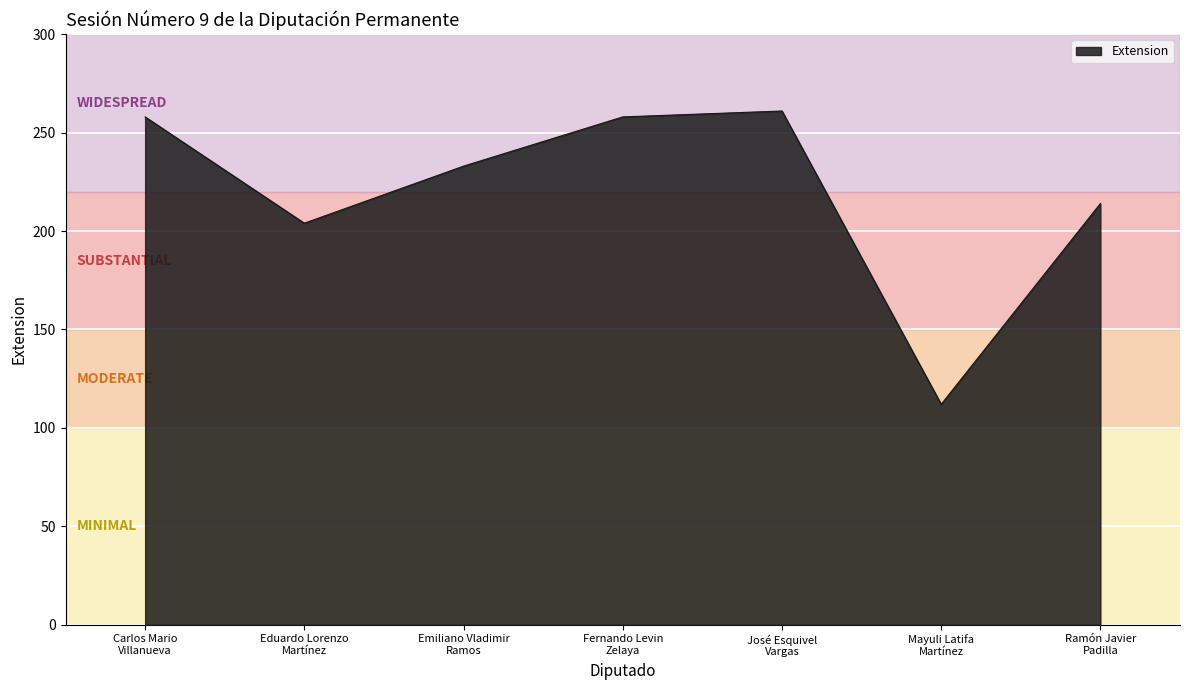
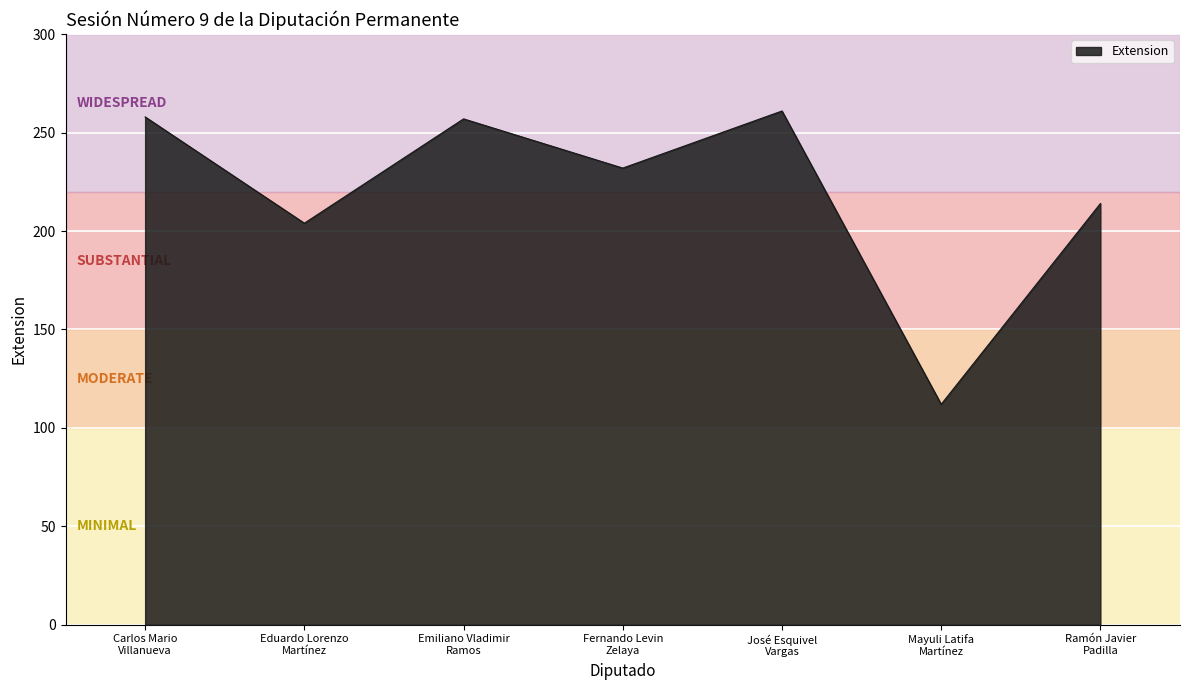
Emiliano Vladimir Ramos: 233 -> 257
Fernando Levin Zelaya: 258 -> 232
